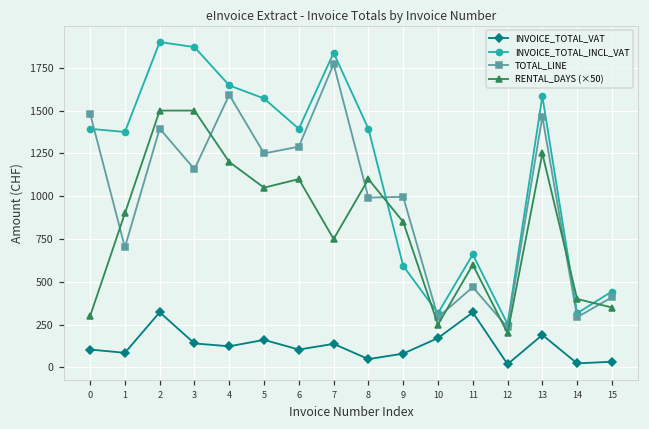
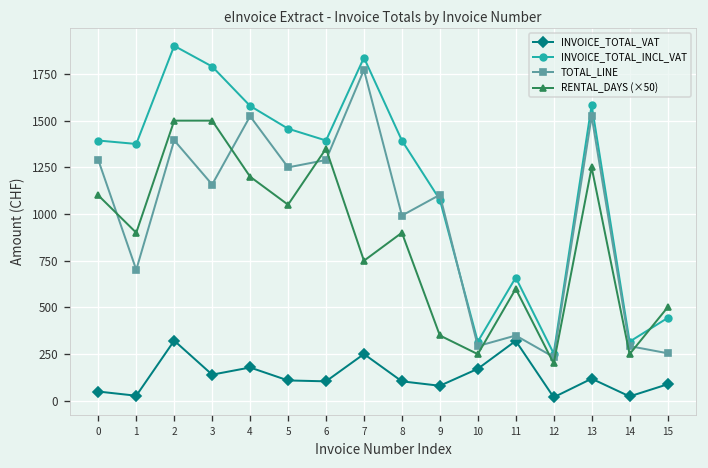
INVOICE_TOTAL_VAT, 0: 100 -> 50
TOTAL_LINE, 0: 1480 -> 1290
RENTAL_DAYS (×50), 0: 300 -> 1100
INVOICE_TOTAL_VAT, 1: 90 -> 30
INVOICE_TOTAL_INCL_VAT, 3: 1870 -> 1790
INVOICE_TOTAL_VAT, 4: 120 -> 180
INVOICE_TOTAL_INCL_VAT, 4: 1650 -> 1580
TOTAL_LINE, 4: 1590 -> 1520
INVOICE_TOTAL_VAT, 5: 160 -> 110
INVOICE_TOTAL_INCL_VAT, 5: 1570 -> 1460
RENTAL_DAYS (×50), 6: 1100 -> 1350
INVOICE_TOTAL_VAT, 7: 140 -> 250
INVOICE_TOTAL_VAT, 8: 50 -> 100
RENTAL_DAYS (×50), 8: 1100 -> 900
INVOICE_TOTAL_INCL_VAT, 9: 590 -> 1080
TOTAL_LINE, 9: 1000 -> 1100
RENTAL_DAYS (×50), 9: 850 -> 350
TOTAL_LINE, 11: 470 -> 350
INVOICE_TOTAL_VAT, 13: 190 -> 120
TOTAL_LINE, 13: 1470 -> 1520
RENTAL_DAYS (×50), 14: 400 -> 250
INVOICE_TOTAL_VAT, 15: 30 -> 90
TOTAL_LINE, 15: 410 -> 250
RENTAL_DAYS (×50), 15: 350 -> 500
